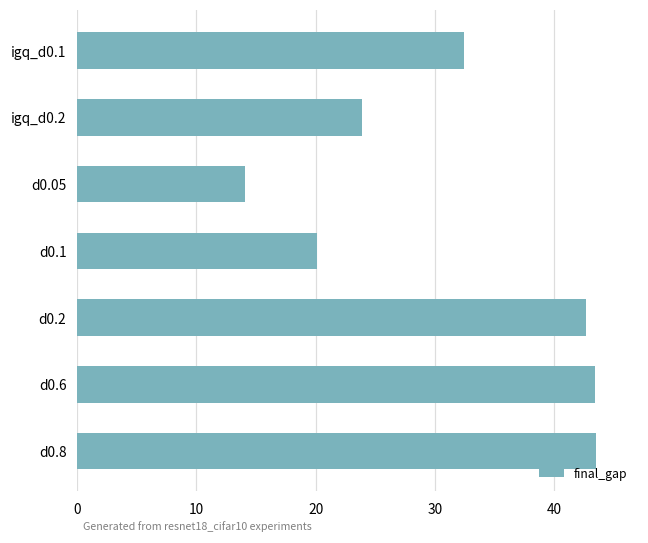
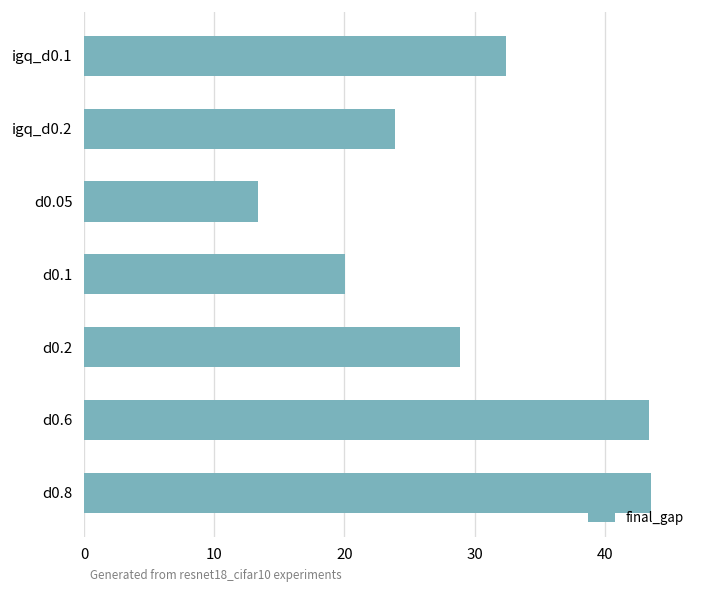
d0.05: 14.1 -> 13.3
d0.2: 42.6 -> 28.9
